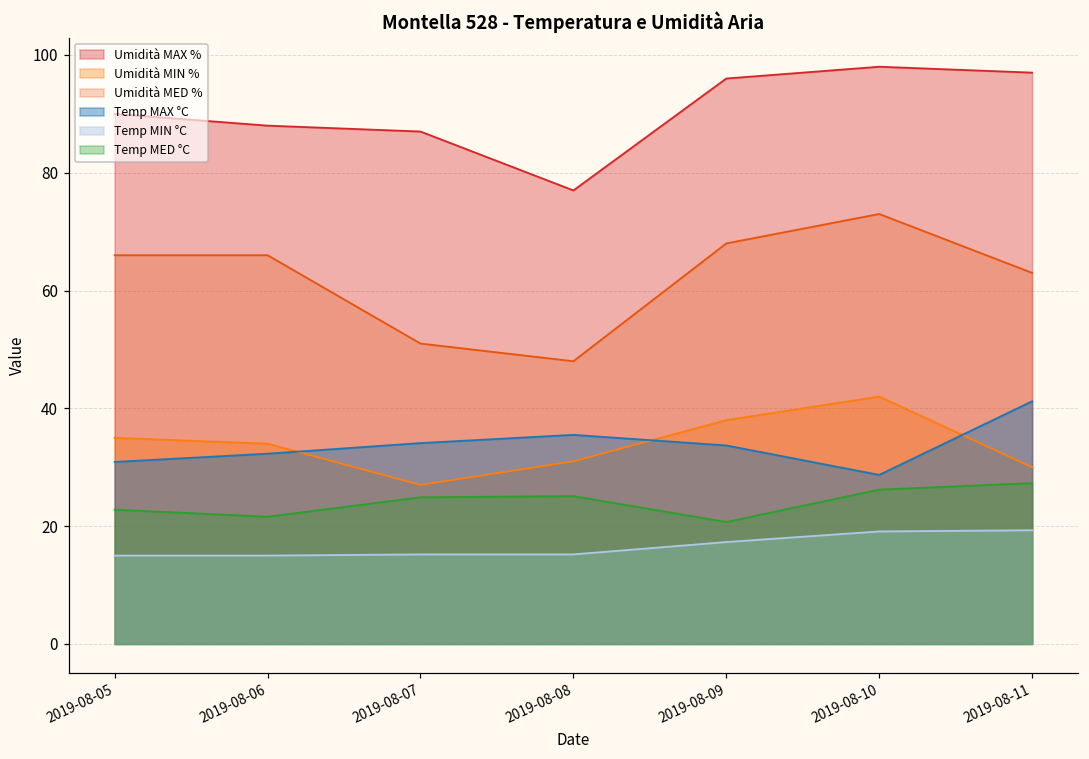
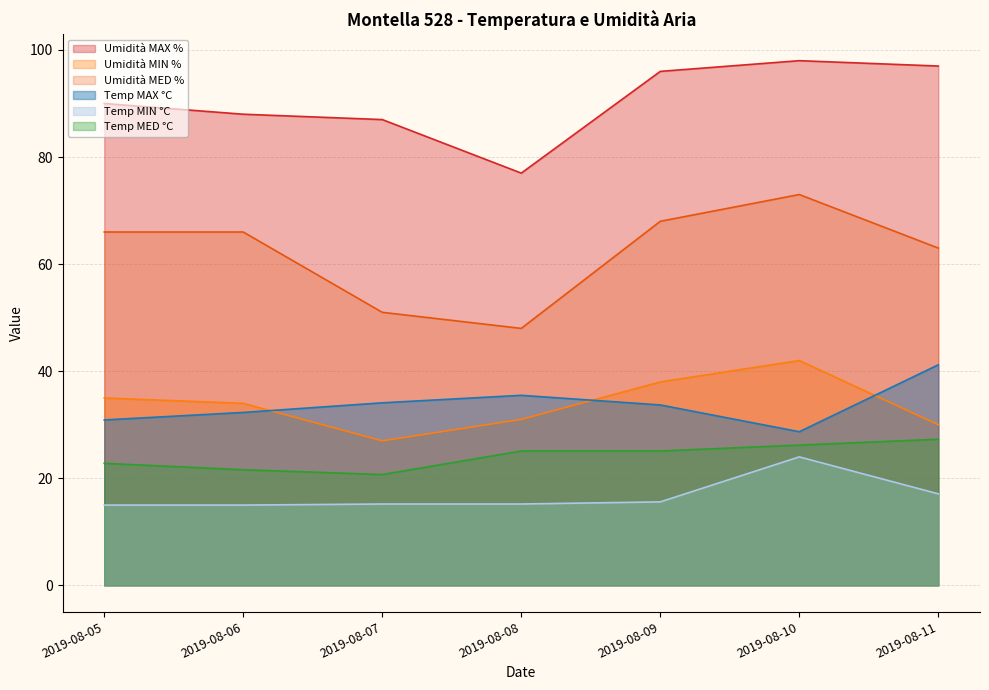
Temp MED °C, 2019-08-07: 25 -> 21
Temp MIN °C, 2019-08-09: 17 -> 16
Temp MED °C, 2019-08-09: 21 -> 25
Temp MIN °C, 2019-08-10: 19 -> 24
Temp MIN °C, 2019-08-11: 19 -> 17
